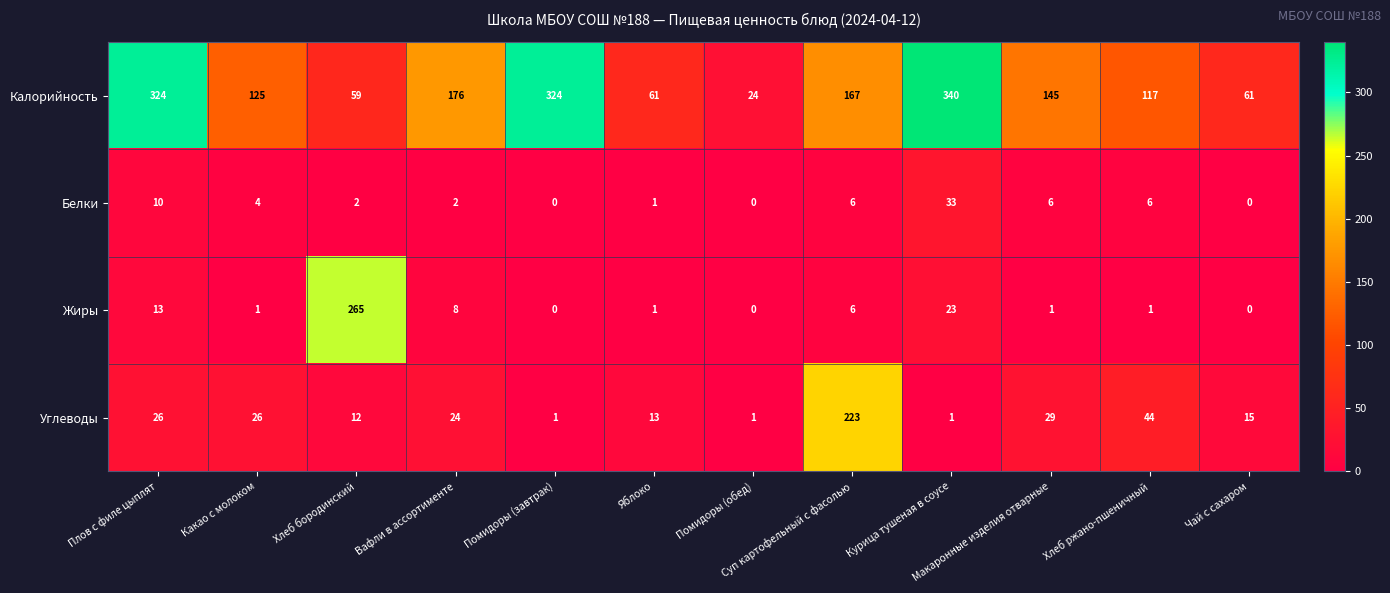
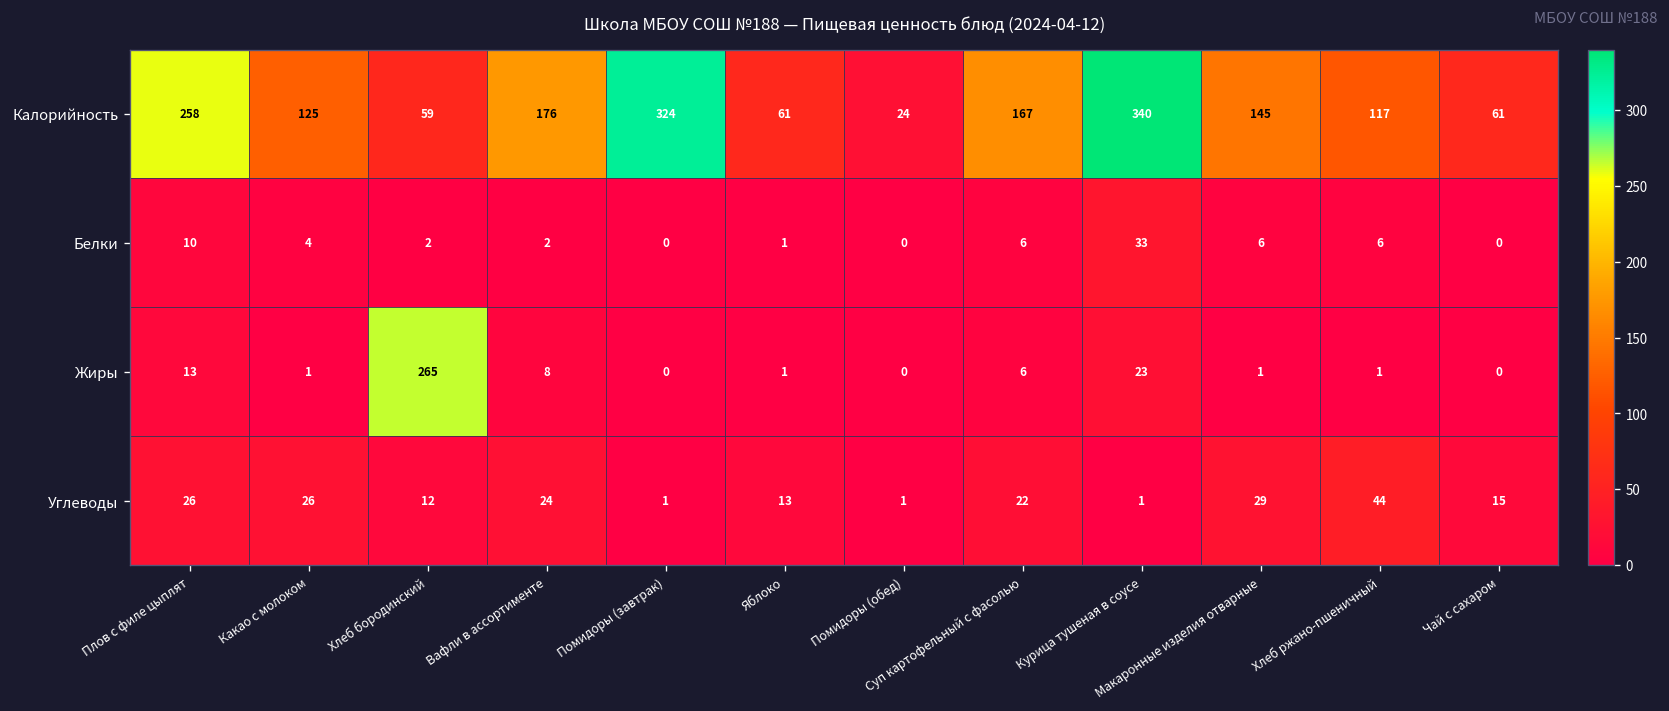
Калорийность, Плов с филе цыплят: 324 -> 258
Углеводы, Суп картофельный с фасолью: 223 -> 22
